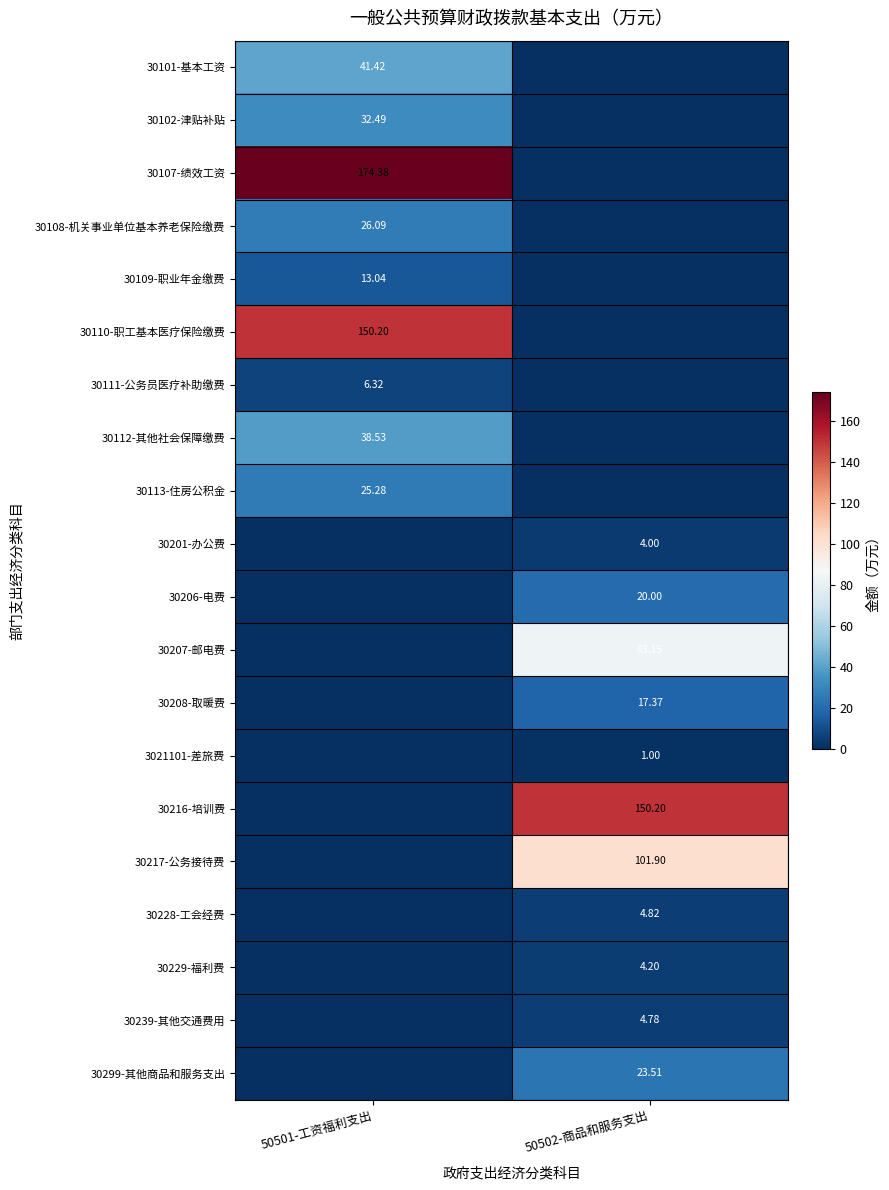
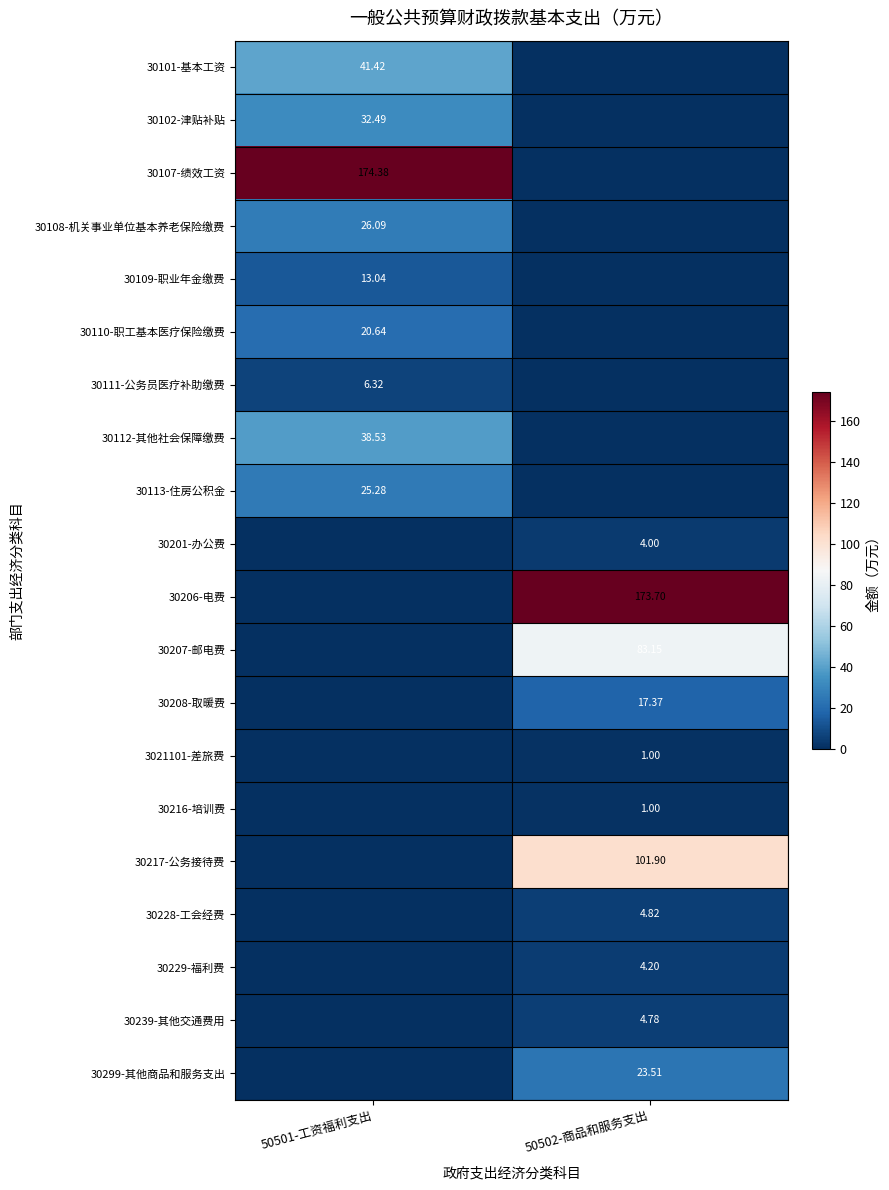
30110-职工基本医疗保险缴费, 50501-工资福利支出: 150.20 -> 20.64
30206-电费, 50502-商品和服务支出: 20.00 -> 173.70
30216-培训费, 50502-商品和服务支出: 150.20 -> 1.00
